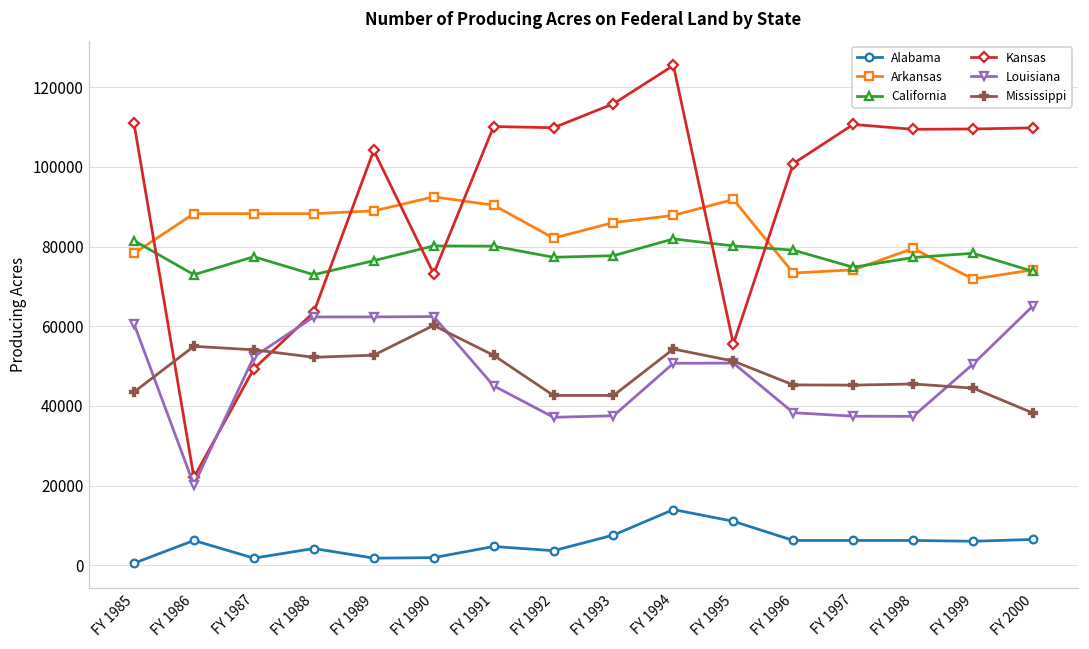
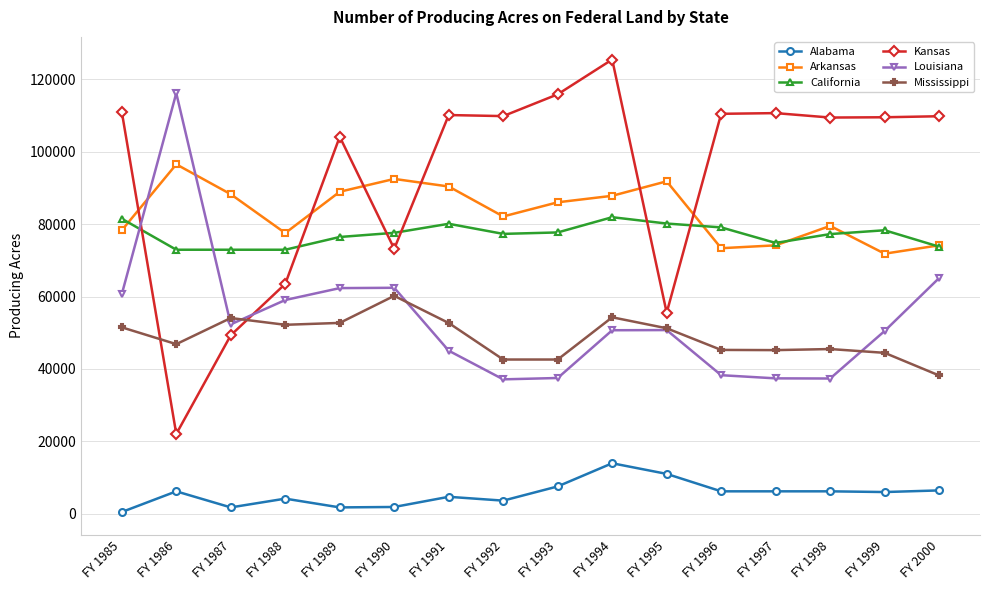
Mississippi, FY 1985: 43000 -> 52000
Arkansas, FY 1986: 88000 -> 97000
Louisiana, FY 1986: 20000 -> 116000
Mississippi, FY 1986: 55000 -> 47000
California, FY 1987: 77000 -> 73000
Arkansas, FY 1988: 88000 -> 78000
Louisiana, FY 1988: 62000 -> 59000
California, FY 1990: 80000 -> 78000
Kansas, FY 1996: 101000 -> 110000
